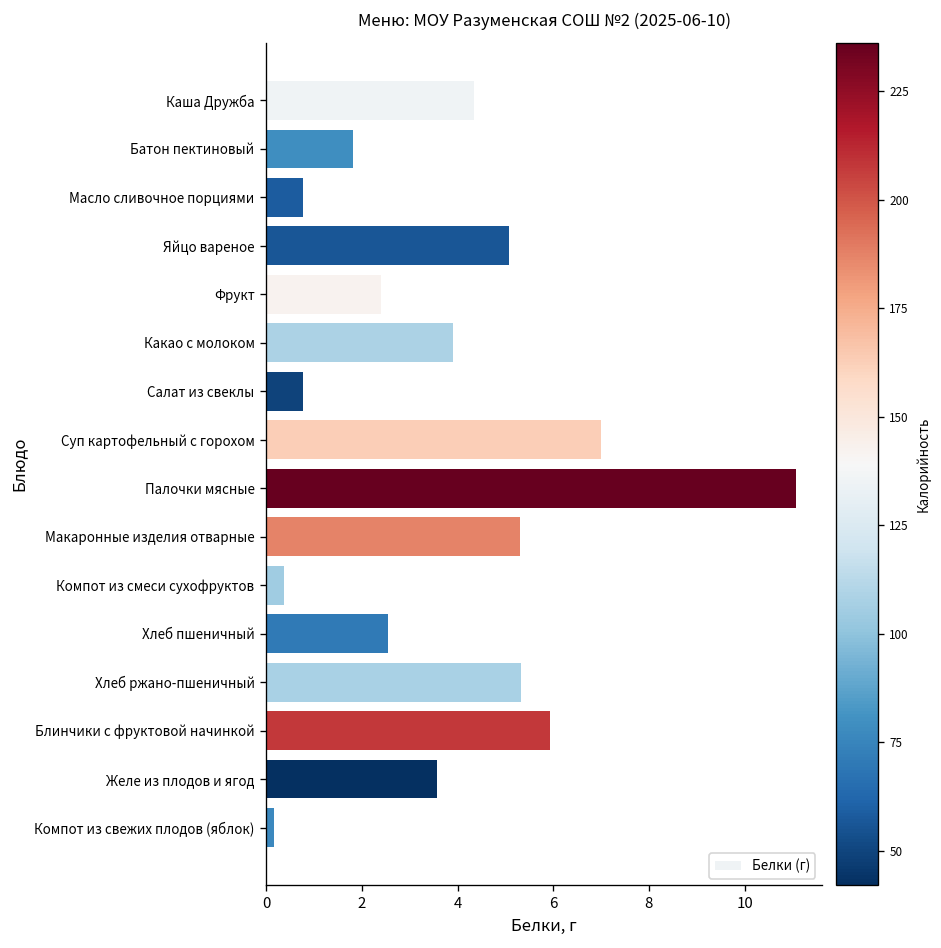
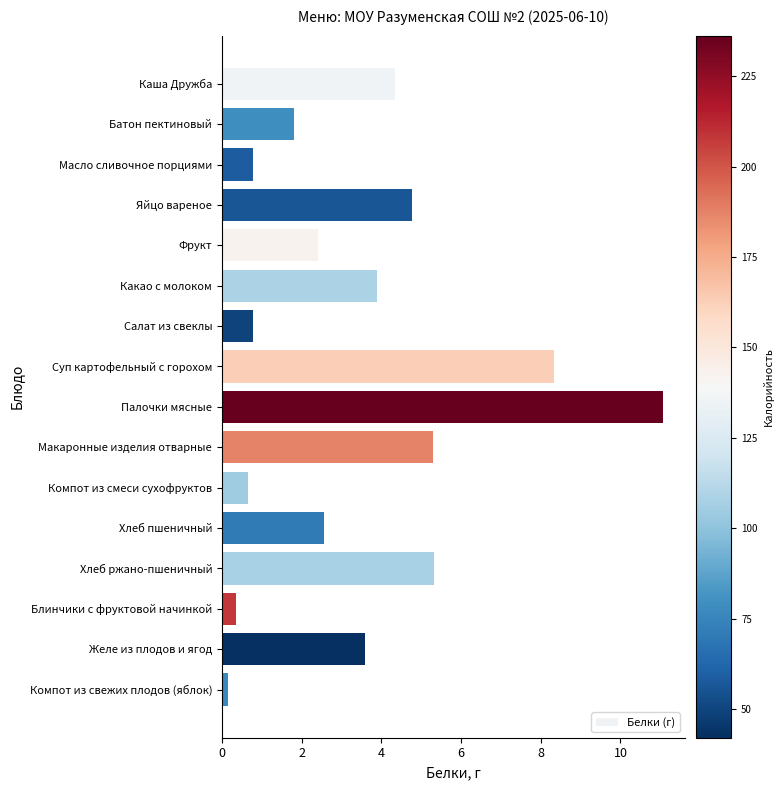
Яйцо вареное: 5.1 -> 4.8
Суп картофельный с горохом: 7.0 -> 8.3
Компот из смеси сухофруктов: 0.4 -> 0.7
Блинчики с фруктовой начинкой: 5.9 -> 0.4
